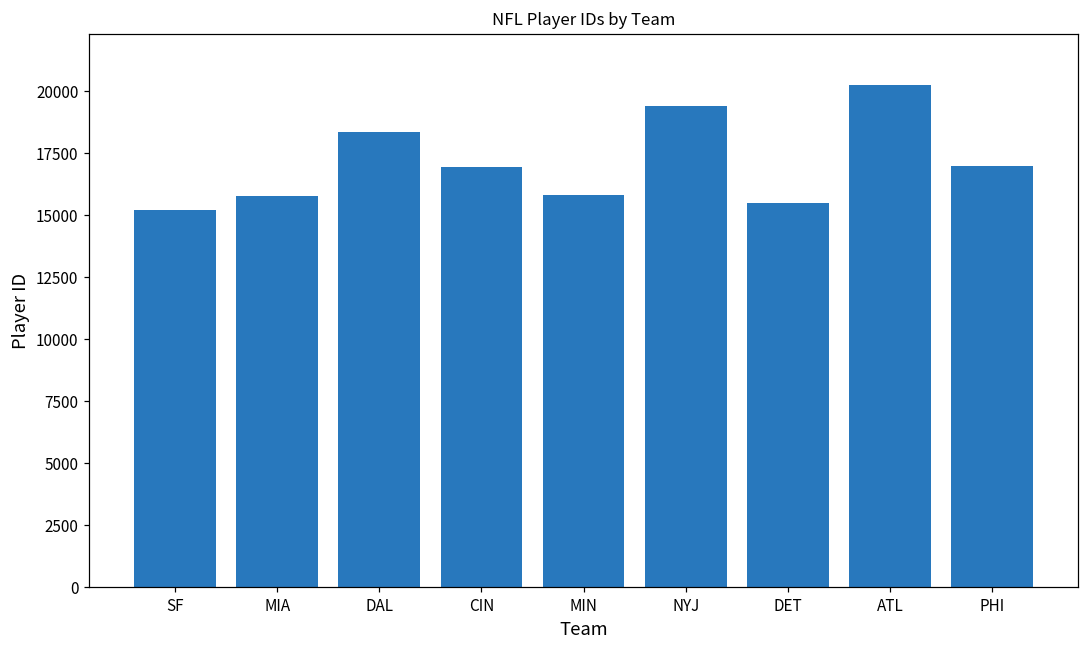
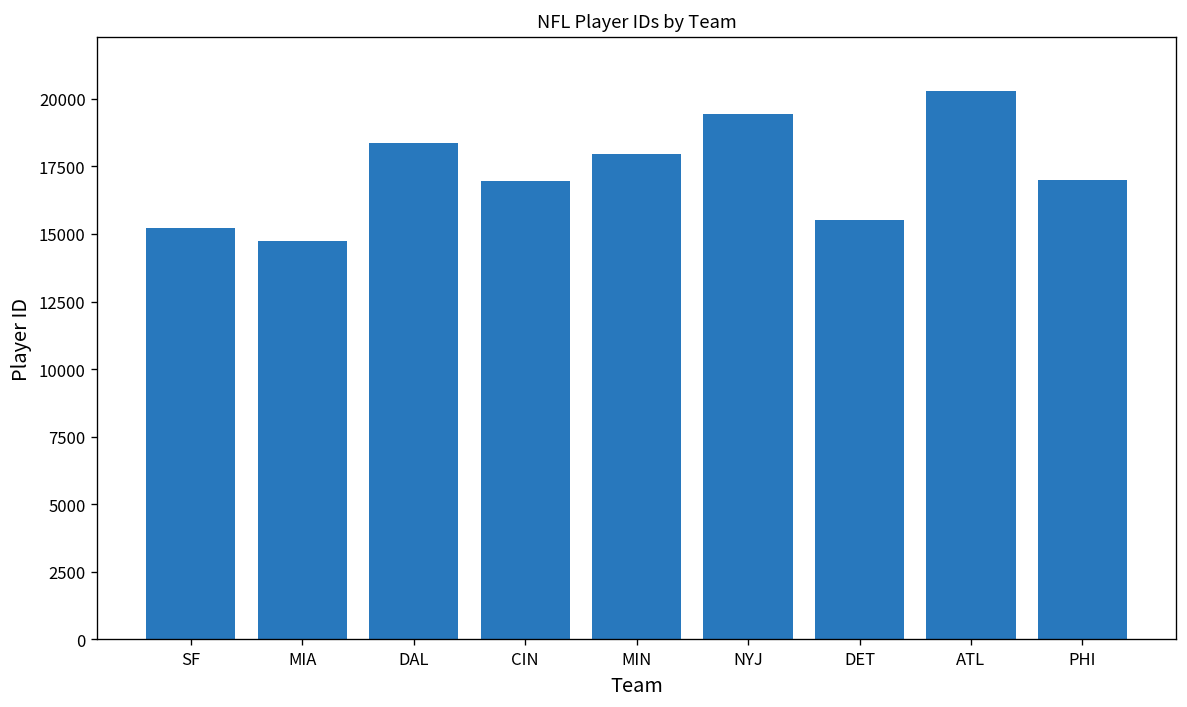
MIA: 15800 -> 14700
MIN: 15800 -> 18000
